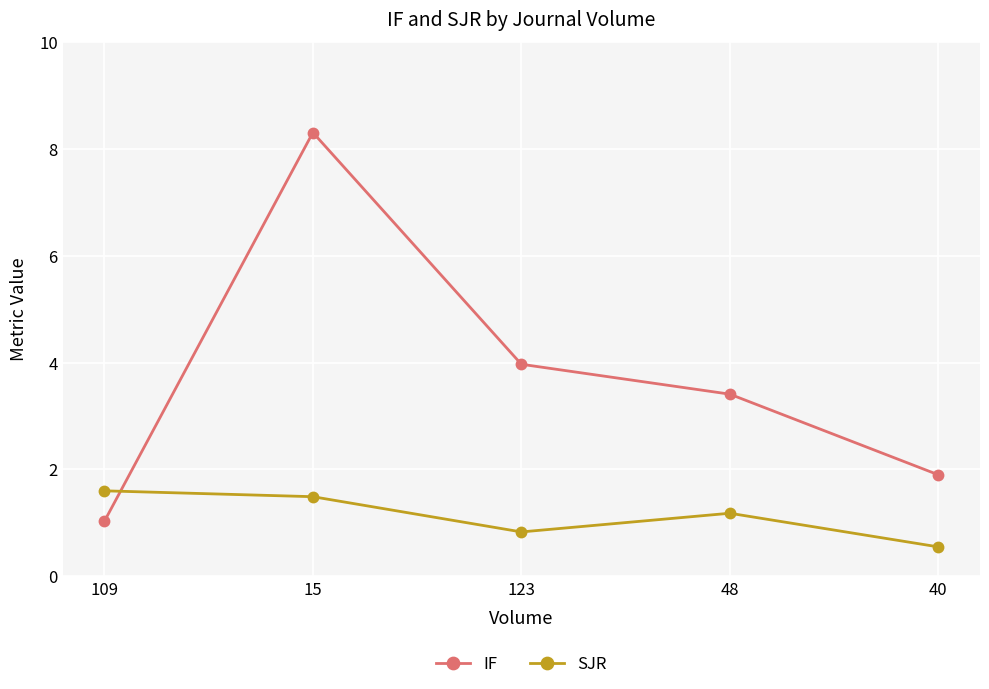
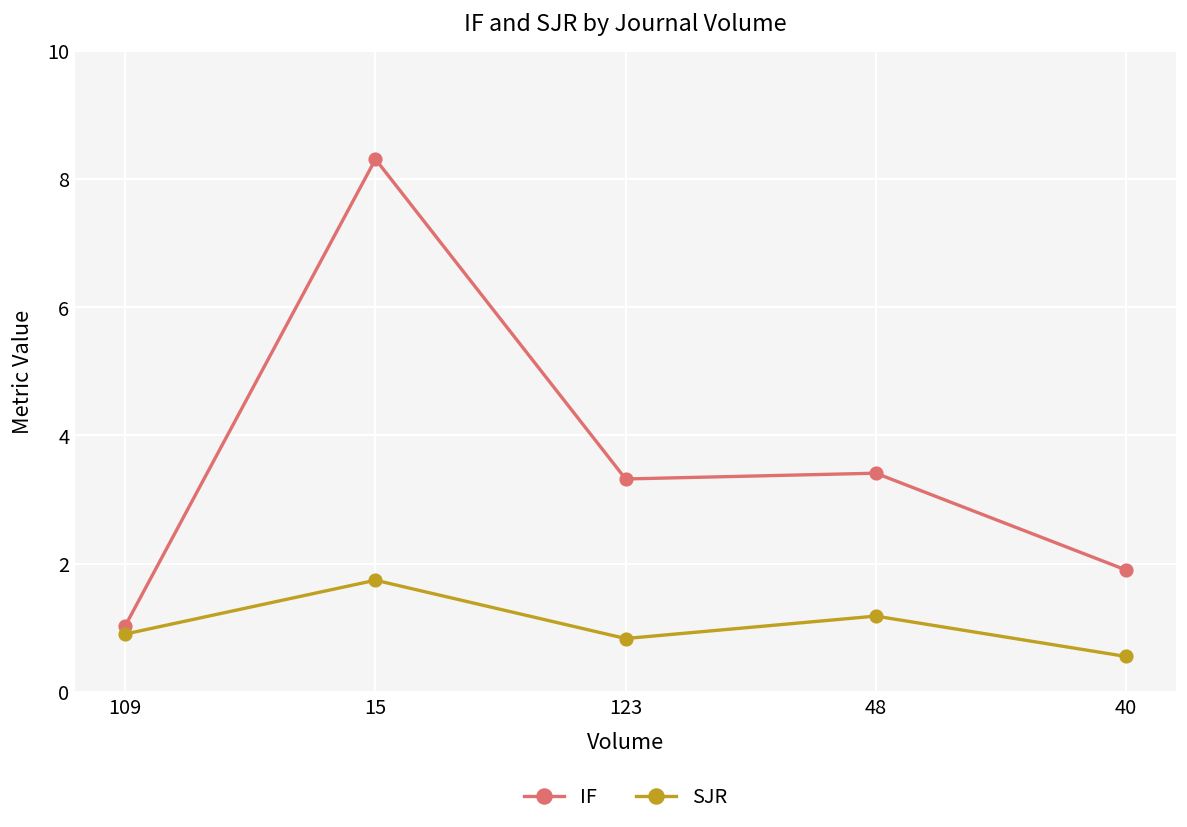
SJR, 109: 1.6 -> 0.9
SJR, 15: 1.5 -> 1.7
IF, 123: 4.0 -> 3.3
